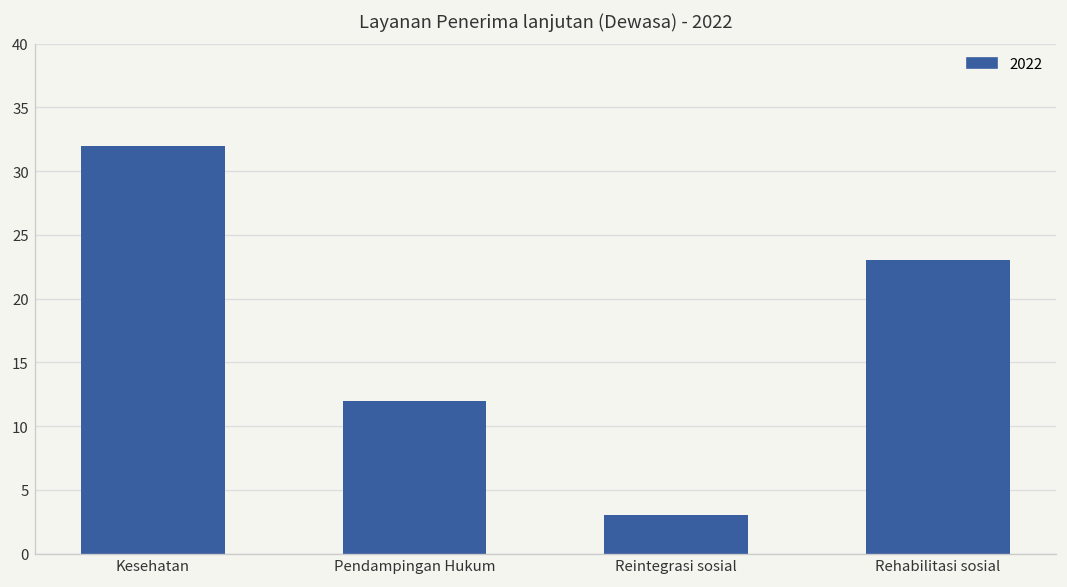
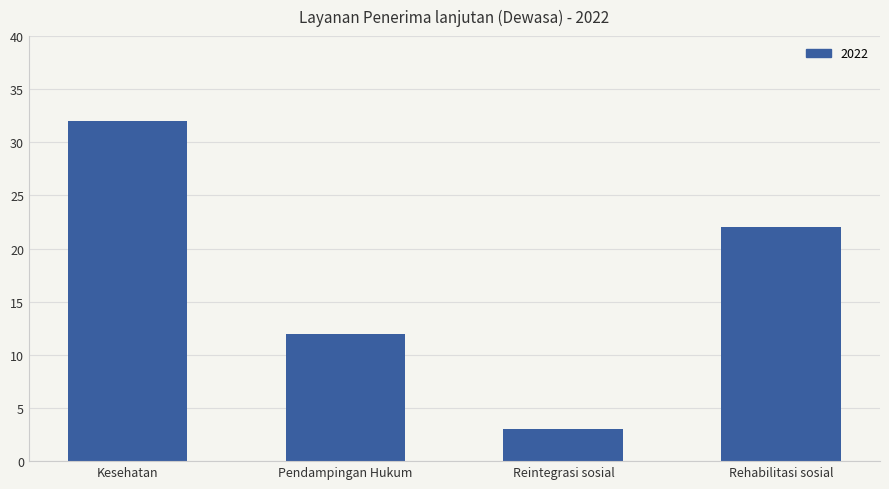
Rehabilitasi sosial: 23 -> 22
